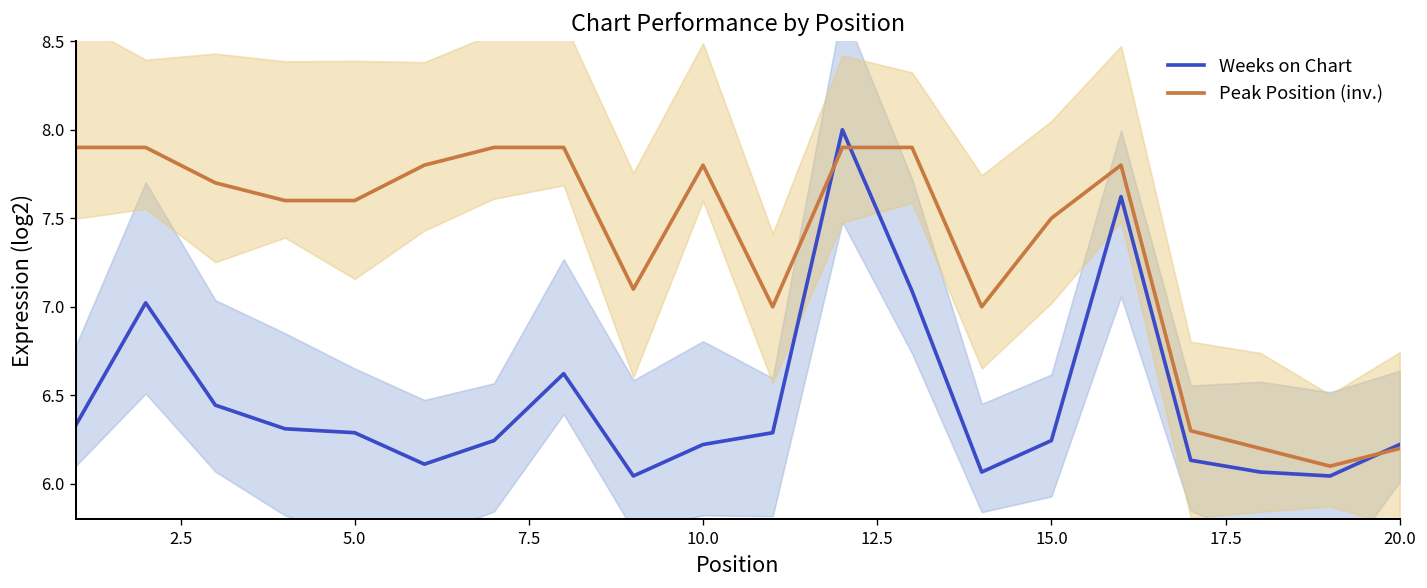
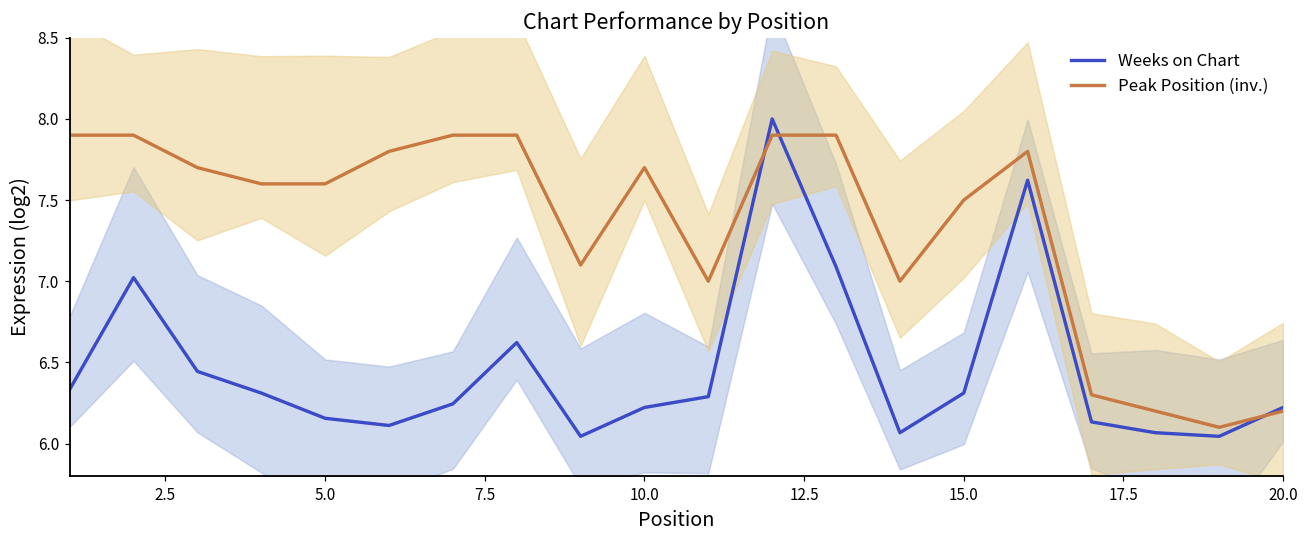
Weeks on Chart, 5.0: 6.29 -> 6.16
Peak Position (inv.), 10.0: 7.80 -> 7.70
Weeks on Chart, 15.0: 6.24 -> 6.31
